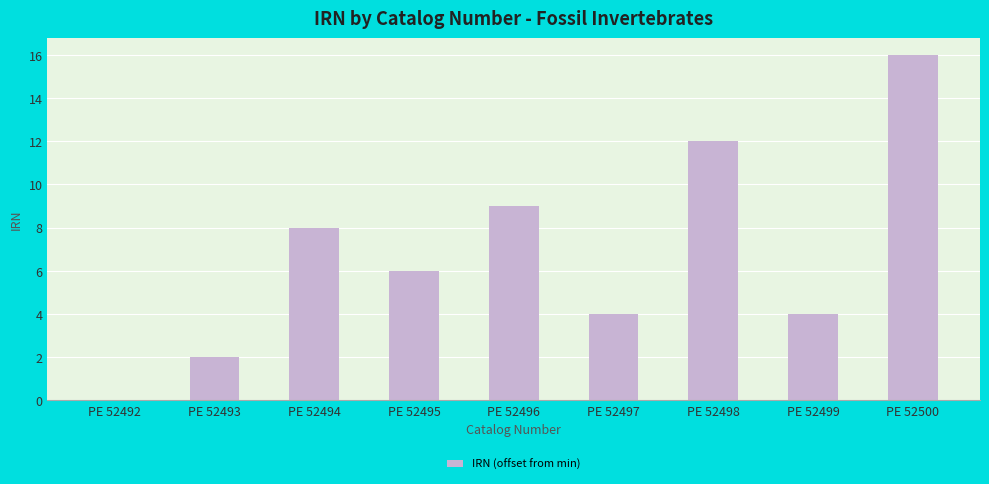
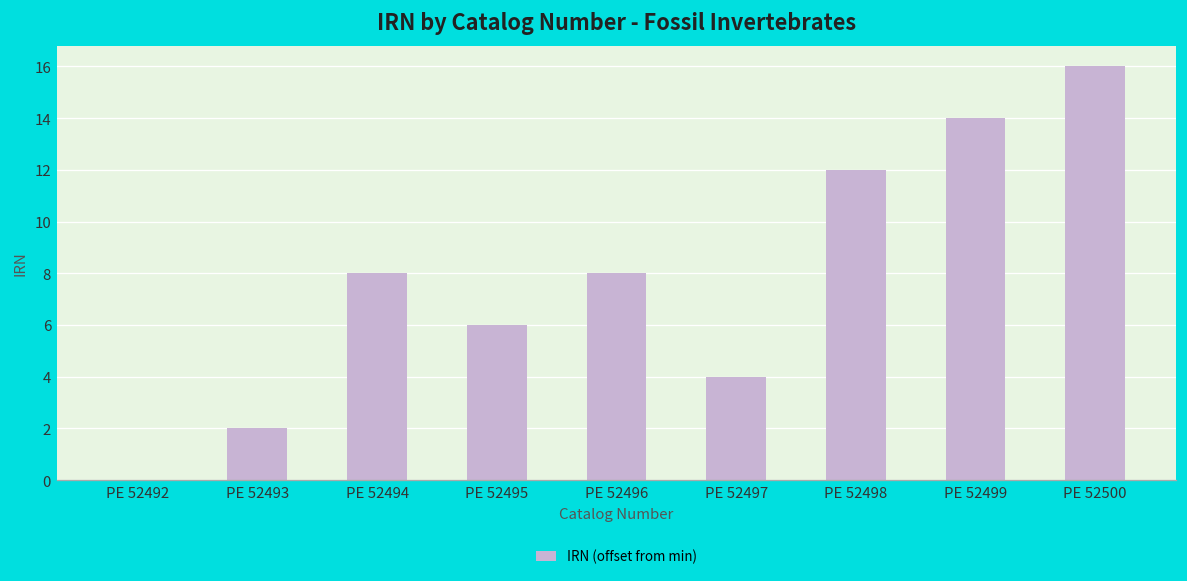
PE 52496: 9.0 -> 8.0
PE 52499: 4.0 -> 14.0
